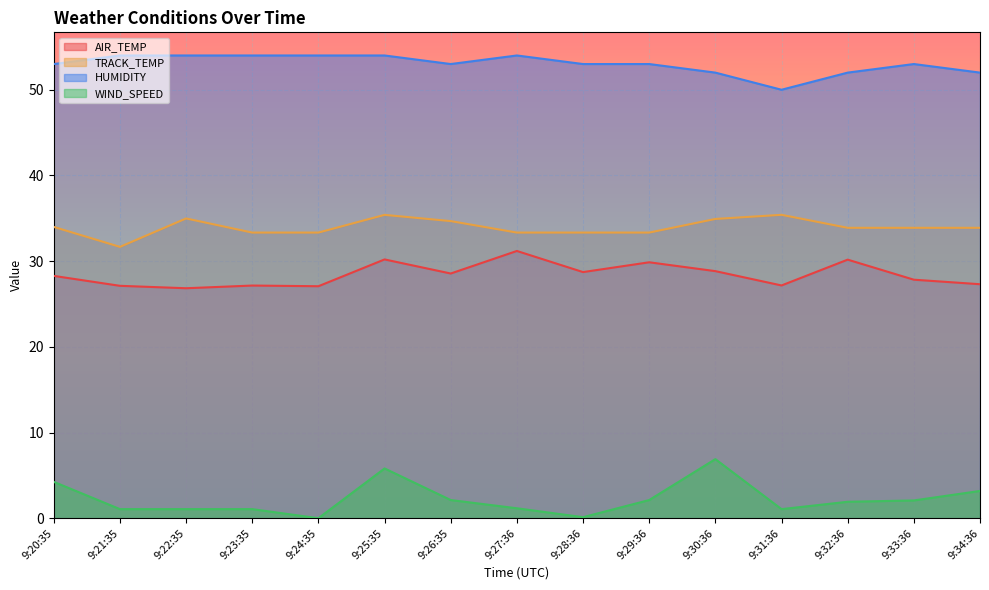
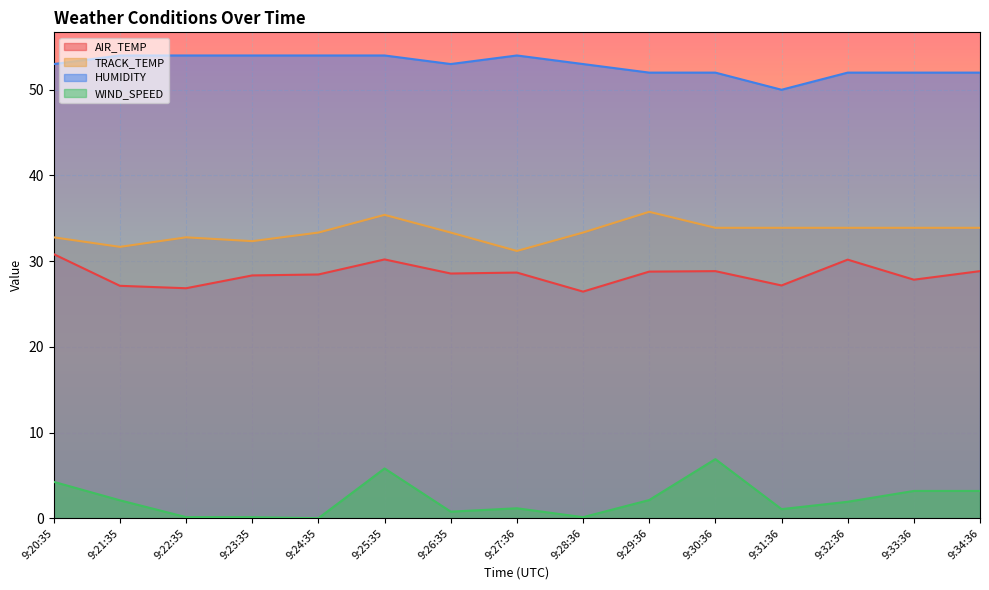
AIR_TEMP, 9:20:35: 28 -> 31
TRACK_TEMP, 9:20:35: 34 -> 33
WIND_SPEED, 9:21:35: 1 -> 2
TRACK_TEMP, 9:22:35: 35 -> 33
WIND_SPEED, 9:22:35: 1 -> 0
AIR_TEMP, 9:23:35: 27 -> 28
TRACK_TEMP, 9:23:35: 33 -> 32
WIND_SPEED, 9:23:35: 1 -> 0
AIR_TEMP, 9:24:35: 27 -> 28
TRACK_TEMP, 9:26:35: 35 -> 33
WIND_SPEED, 9:26:35: 2 -> 1
AIR_TEMP, 9:27:36: 31 -> 29
TRACK_TEMP, 9:27:36: 33 -> 31
AIR_TEMP, 9:28:36: 29 -> 26
AIR_TEMP, 9:29:36: 30 -> 29
TRACK_TEMP, 9:29:36: 33 -> 36
HUMIDITY, 9:29:36: 53 -> 52
TRACK_TEMP, 9:30:36: 35 -> 34
TRACK_TEMP, 9:31:36: 35 -> 34
HUMIDITY, 9:33:36: 53 -> 52
WIND_SPEED, 9:33:36: 2 -> 3
AIR_TEMP, 9:34:36: 27 -> 29
